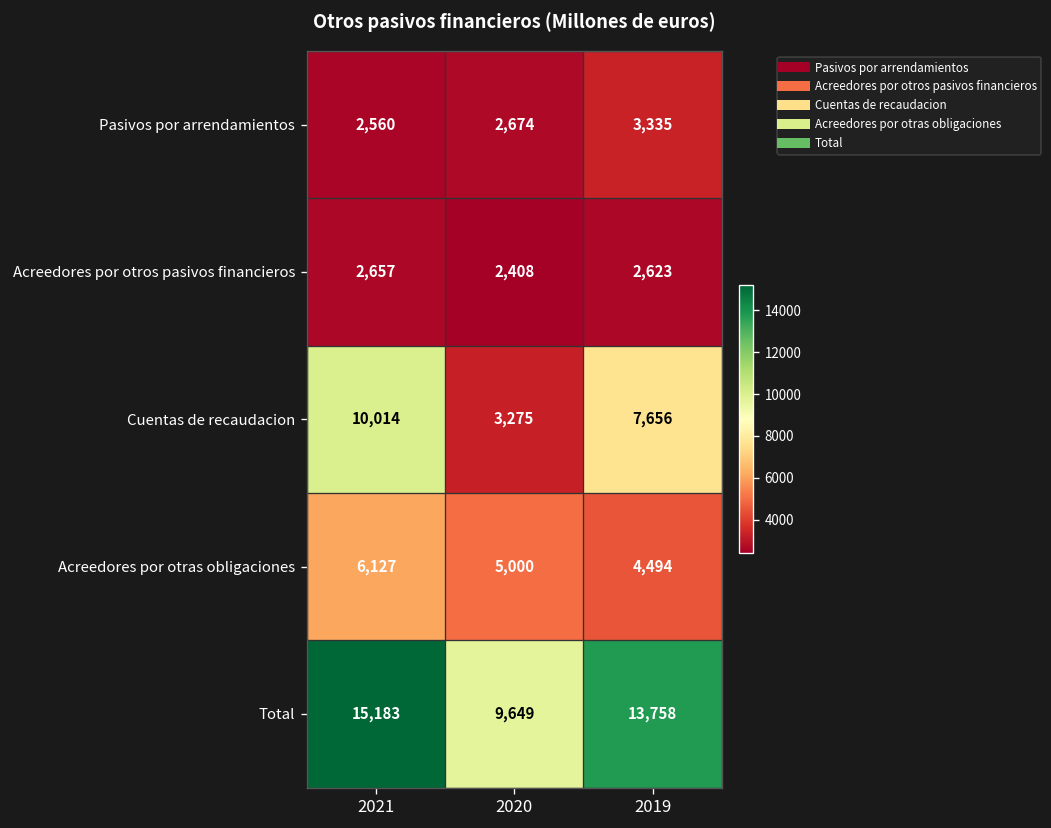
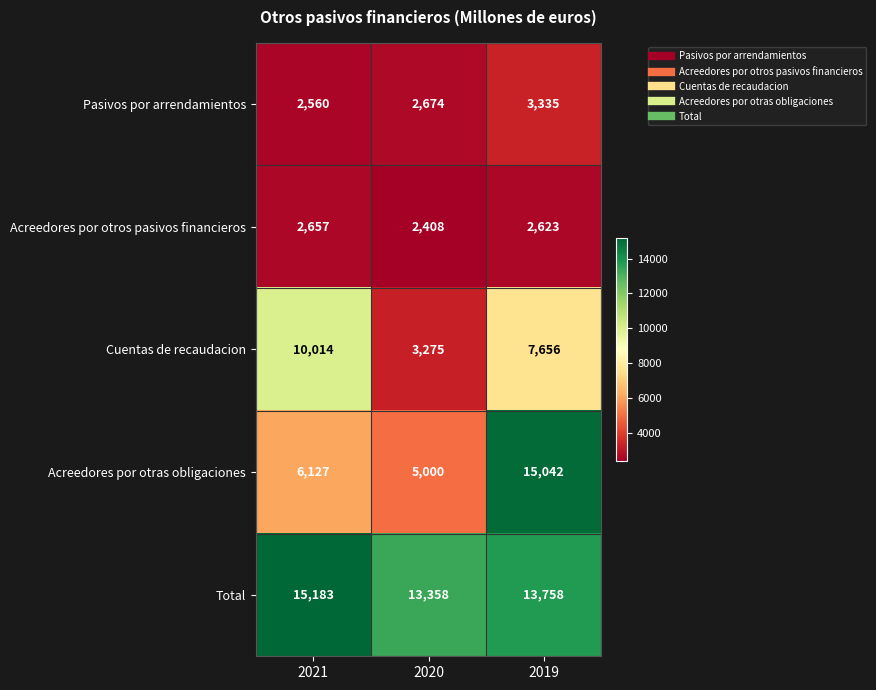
Acreedores por otras obligaciones, 2019: 4,494 -> 15,042
Total, 2020: 9,649 -> 13,358
